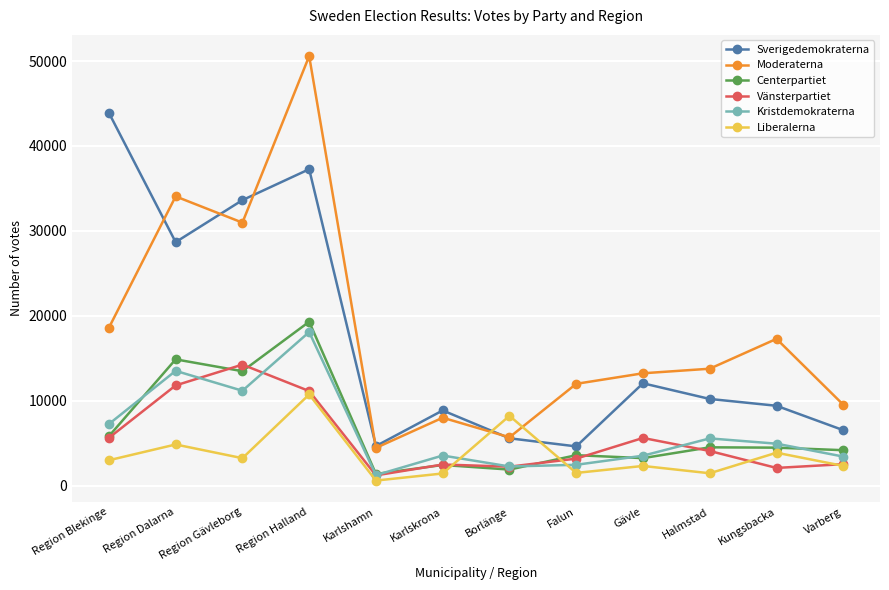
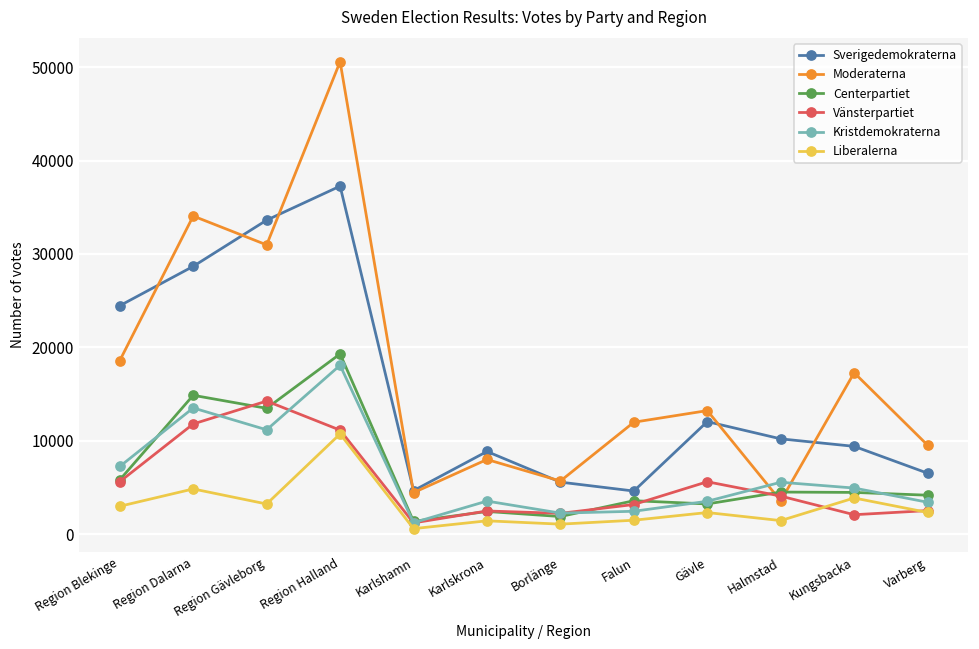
Sverigedemokraterna, Region Blekinge: 44000 -> 24000
Liberalerna, Borlänge: 8000 -> 1000
Moderaterna, Halmstad: 14000 -> 4000
